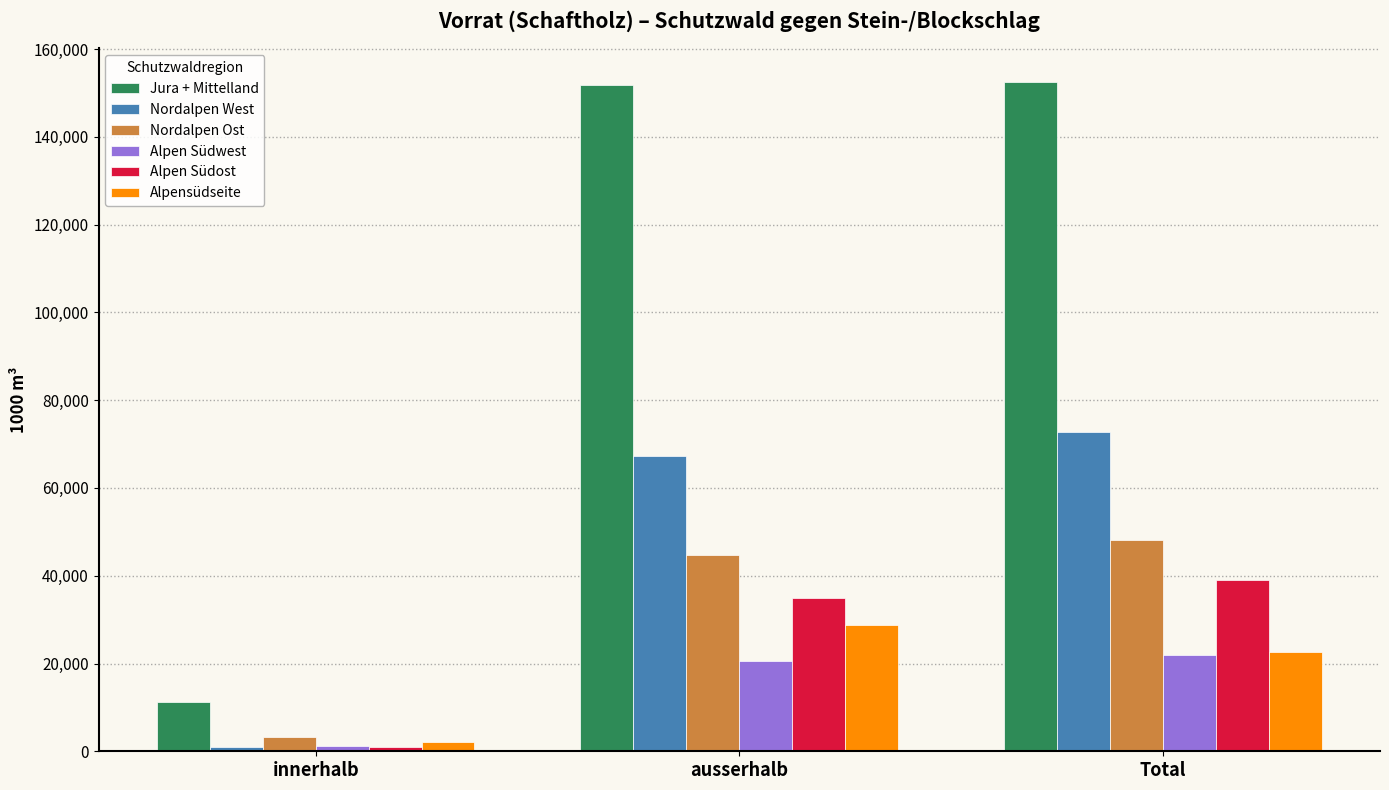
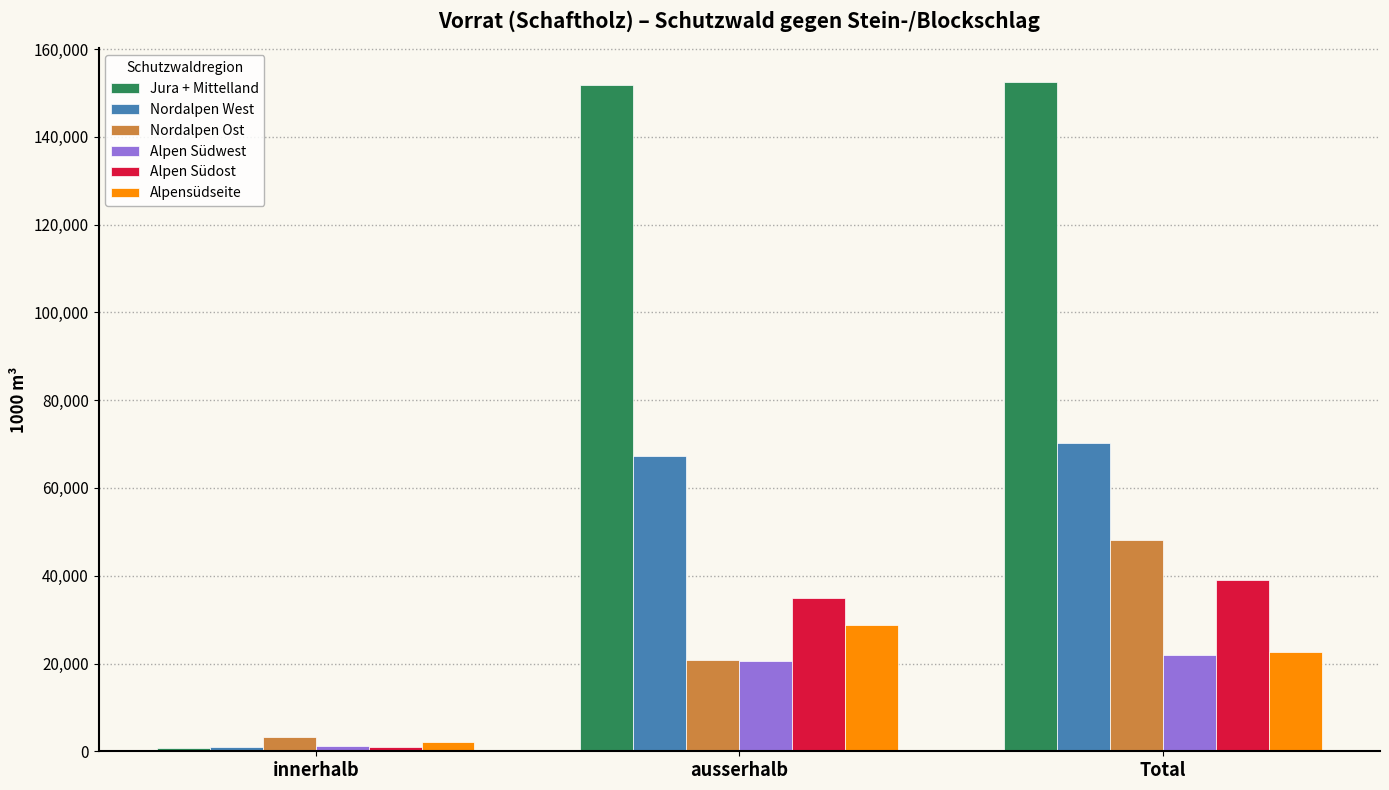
Jura + Mittelland, innerhalb: 11,000 -> 1,000
Nordalpen Ost, ausserhalb: 45,000 -> 21,000
Nordalpen West, Total: 73,000 -> 70,000
